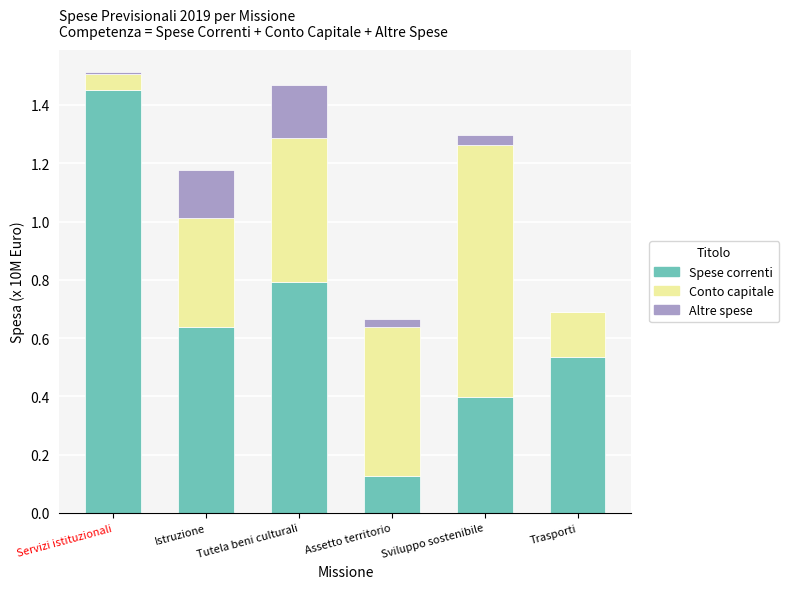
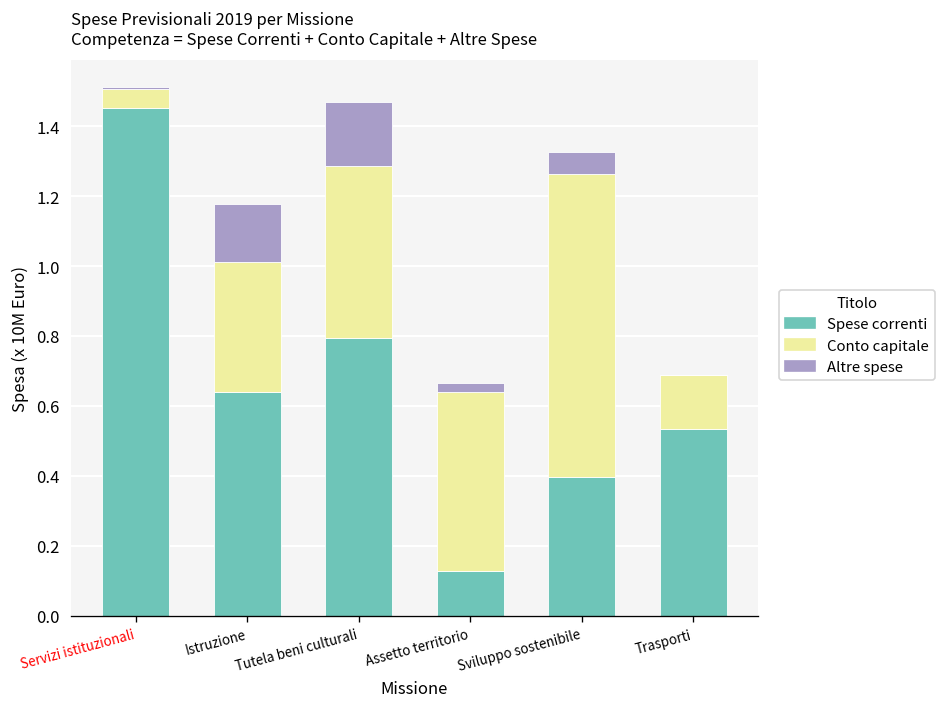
Altre spese, Sviluppo sostenibile: 0.03 -> 0.06
